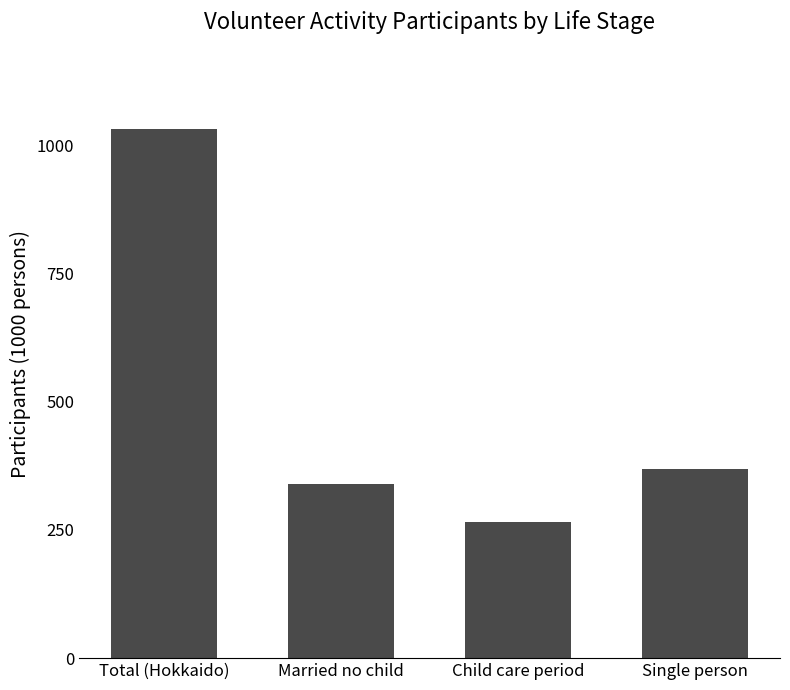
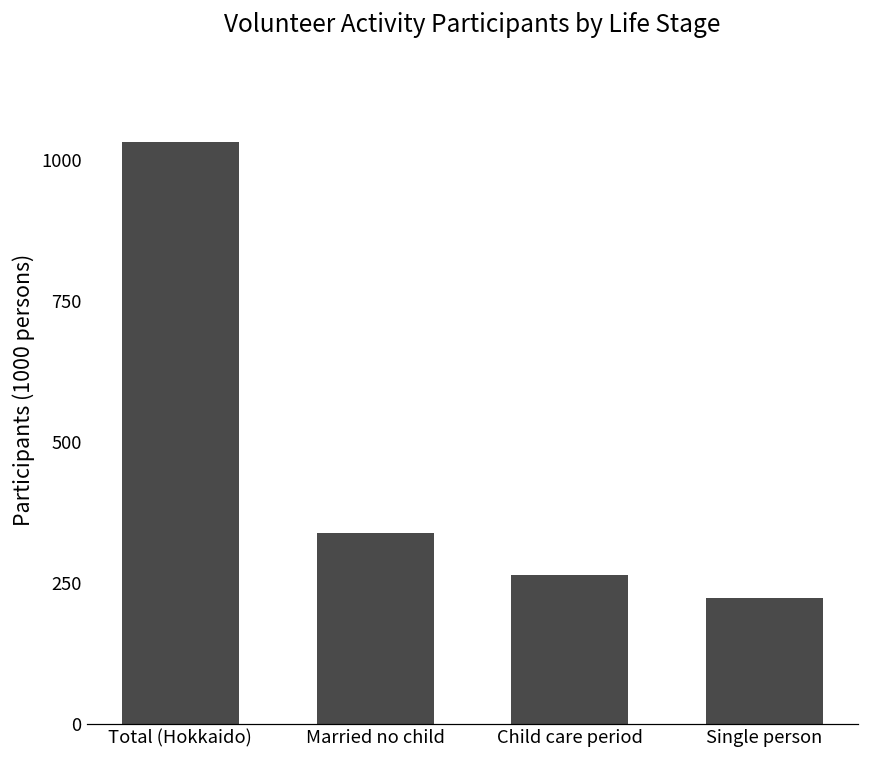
Single person: 370 -> 220
